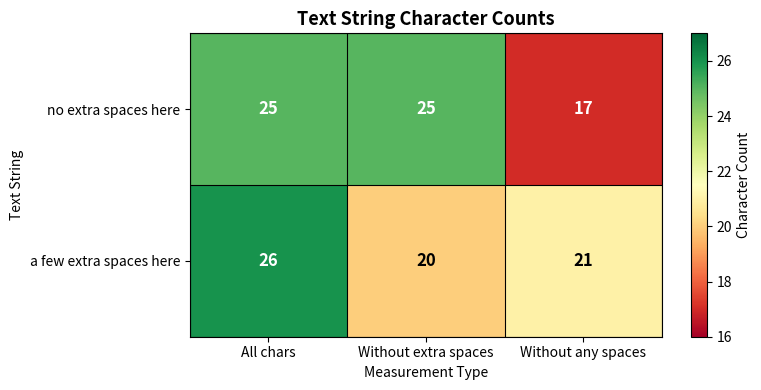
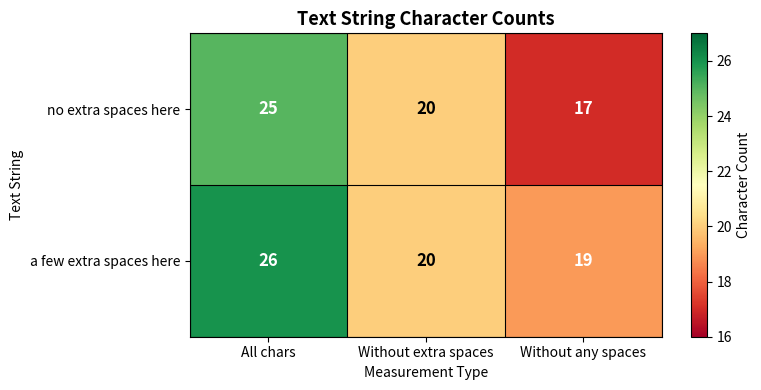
no extra spaces here, Without extra spaces: 25 -> 20
a few extra spaces here, Without any spaces: 21 -> 19
